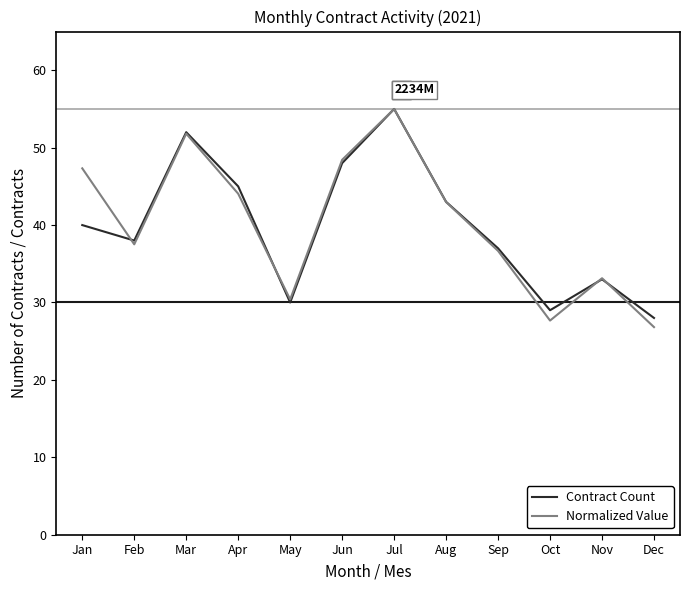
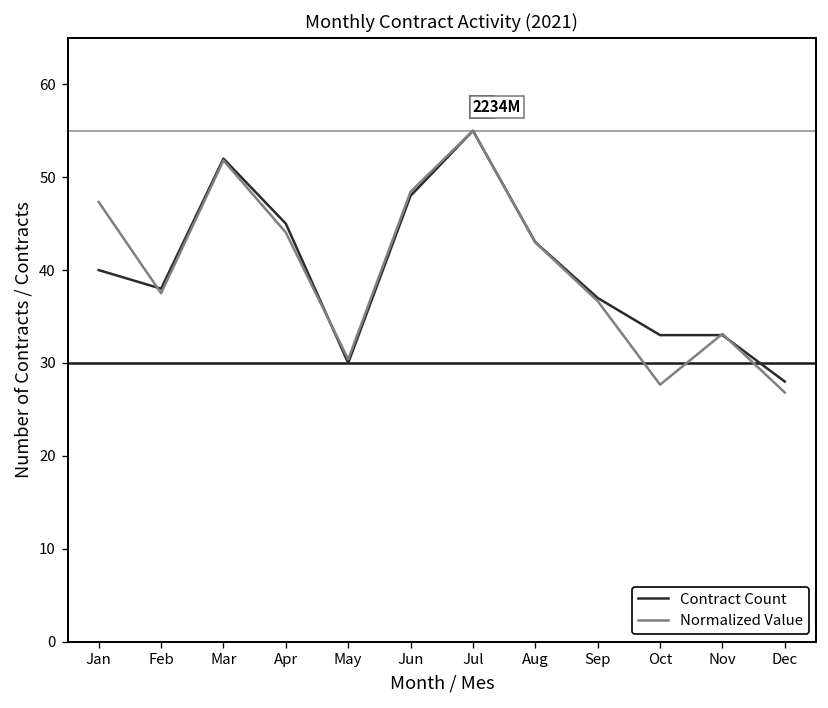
Contract Count, Oct: 29 -> 33
